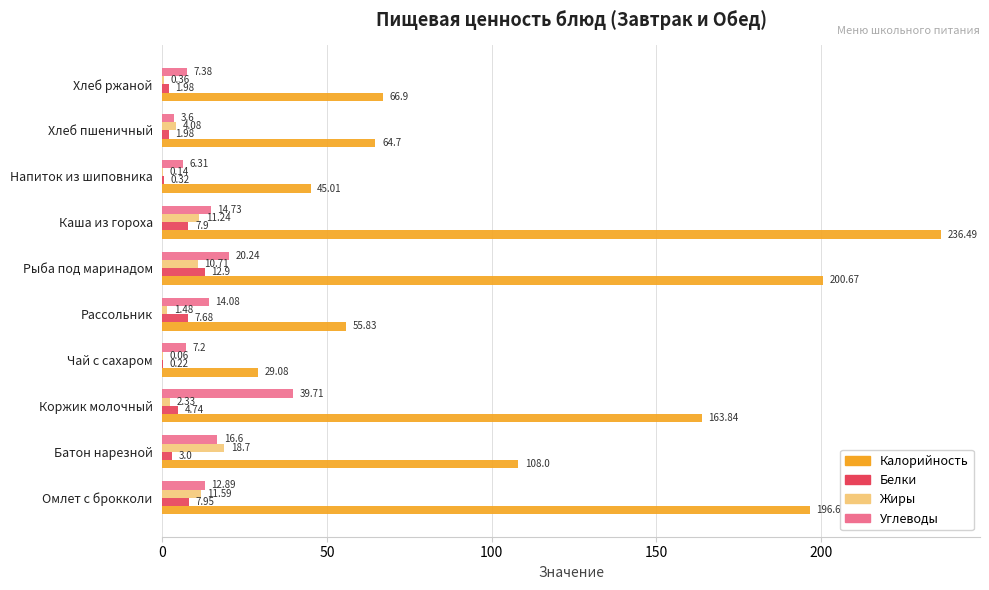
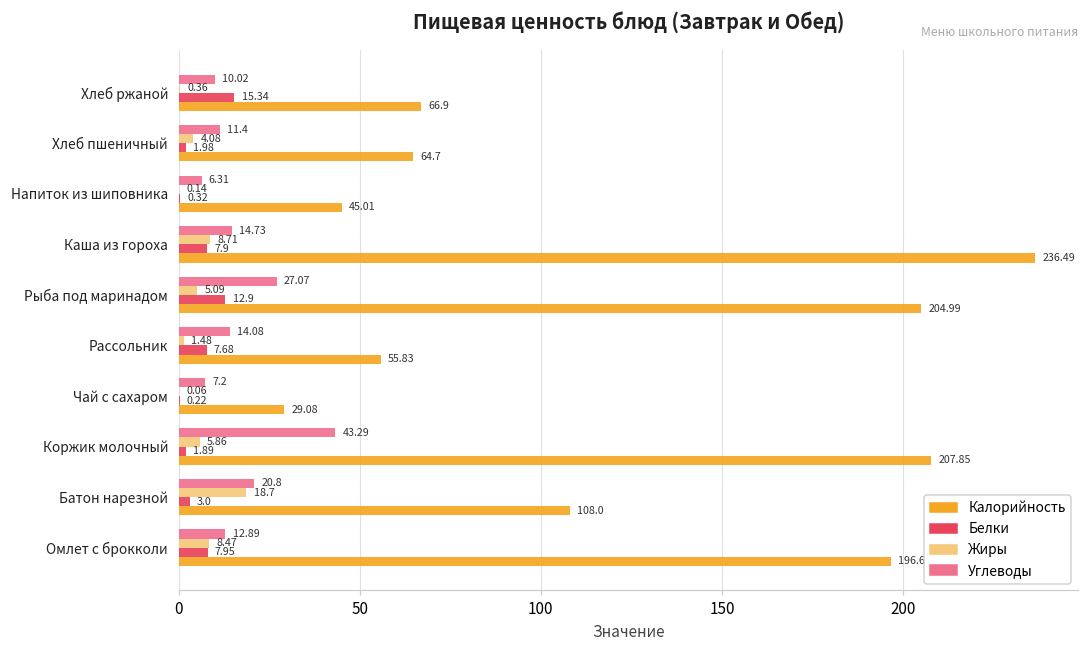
Углеводы, Хлеб ржаной: 7.38 -> 10.02
Белки, Хлеб ржаной: 1.98 -> 15.34
Углеводы, Хлеб пшеничный: 3.6 -> 11.4
Жиры, Каша из гороха: 11.24 -> 8.71
Углеводы, Рыба под маринадом: 20.24 -> 27.07
Жиры, Рыба под маринадом: 10.71 -> 5.09
Калорийность, Рыба под маринадом: 200.67 -> 204.99
Углеводы, Коржик молочный: 39.71 -> 43.29
Жиры, Коржик молочный: 2.33 -> 5.86
Белки, Коржик молочный: 4.74 -> 1.89
Калорийность, Коржик молочный: 163.84 -> 207.85
Углеводы, Батон нарезной: 16.6 -> 20.8
Жиры, Омлет с брокколи: 11.59 -> 8.47
